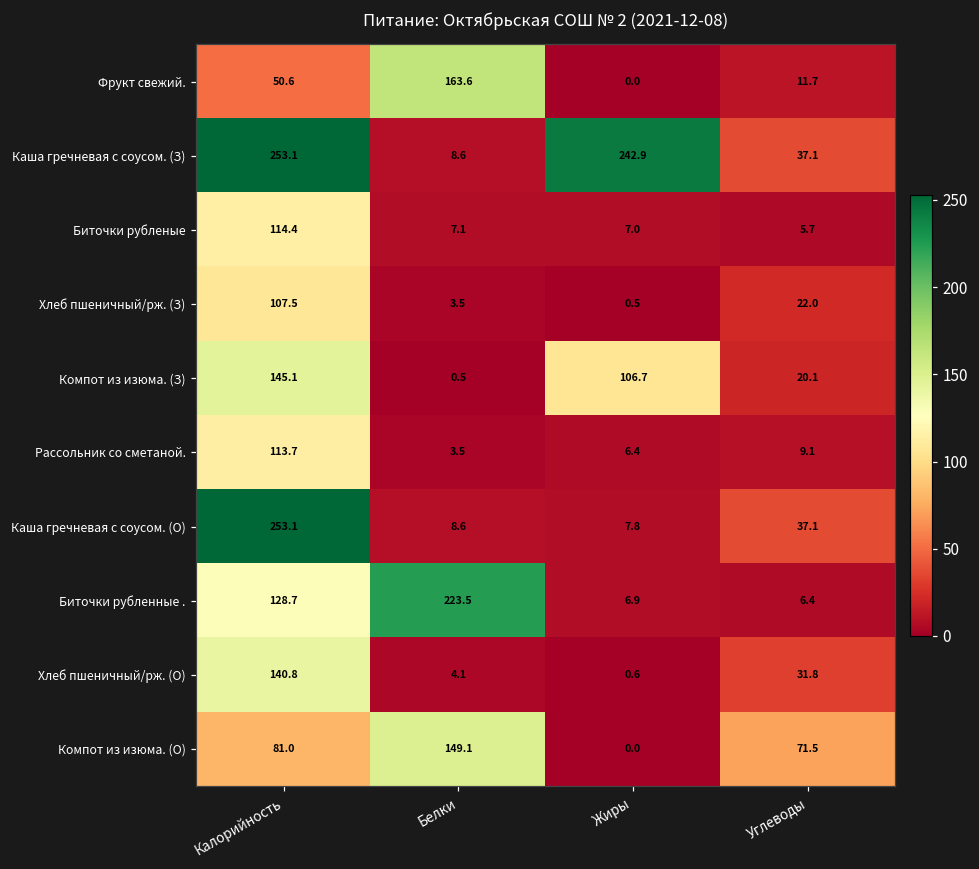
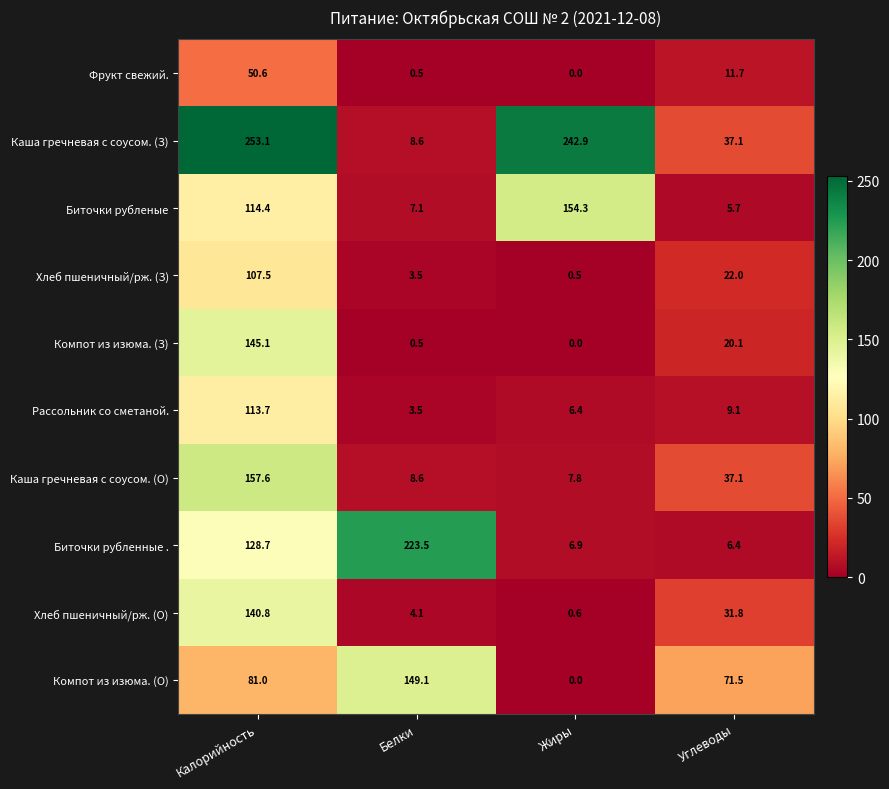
Фрукт свежий., Белки: 163.6 -> 0.5
Биточки рубленые, Жиры: 7.0 -> 154.3
Компот из изюма. (З), Жиры: 106.7 -> 0.0
Каша гречневая с соусом. (О), Калорийность: 253.1 -> 157.6
